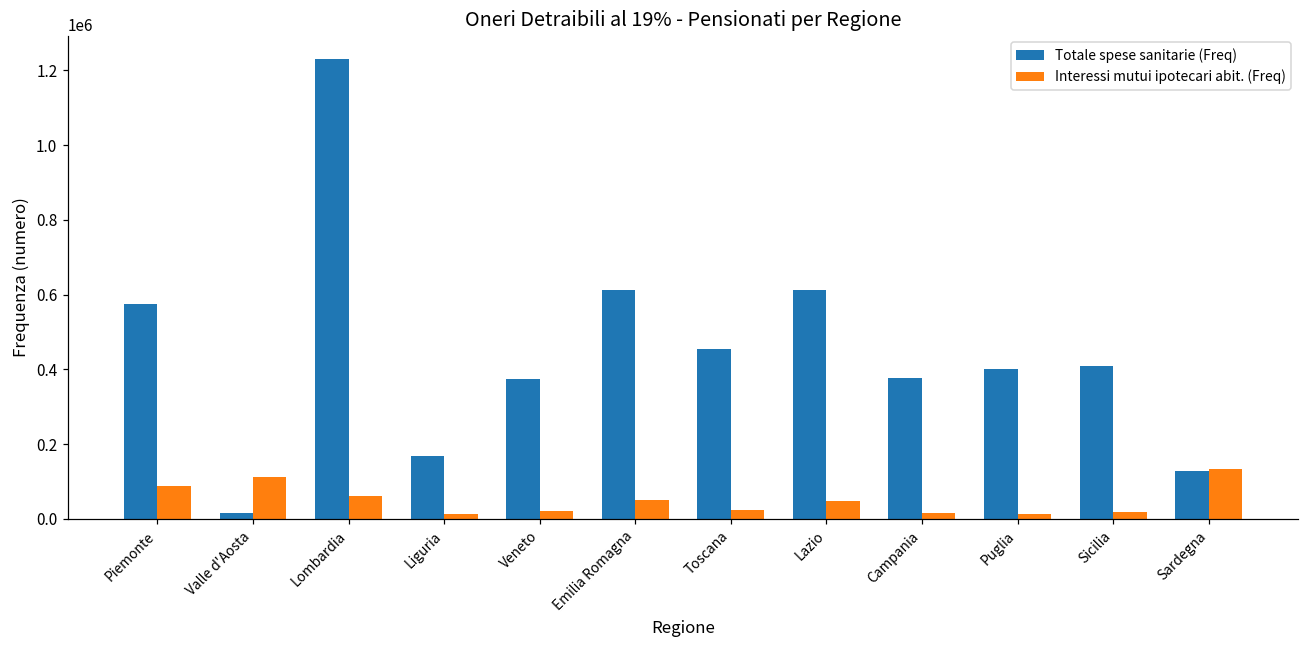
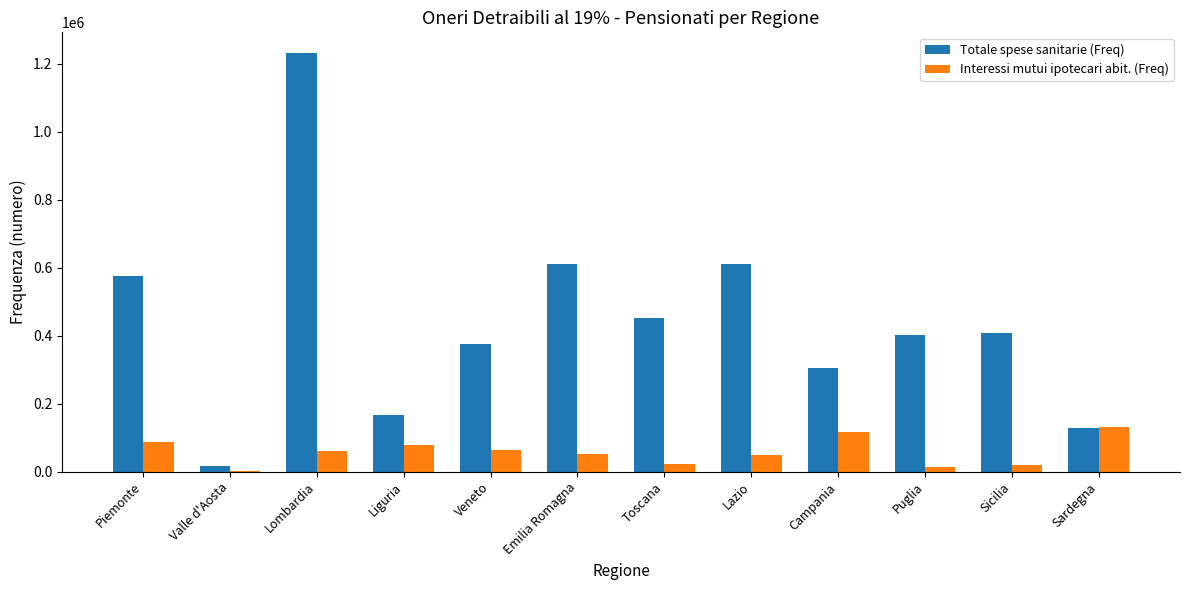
Interessi mutui ipotecari abit. (Freq), Valle d'Aosta: 110000 -> 0
Interessi mutui ipotecari abit. (Freq), Liguria: 10000 -> 80000
Interessi mutui ipotecari abit. (Freq), Veneto: 20000 -> 60000
Totale spese sanitarie (Freq), Campania: 380000 -> 300000
Interessi mutui ipotecari abit. (Freq), Campania: 20000 -> 120000
